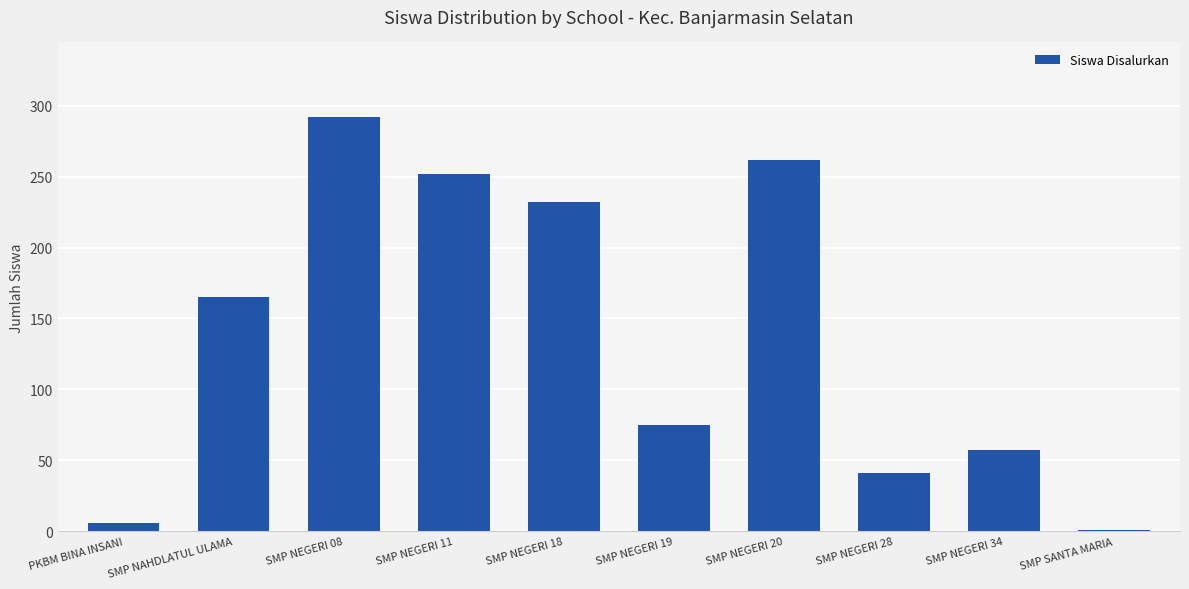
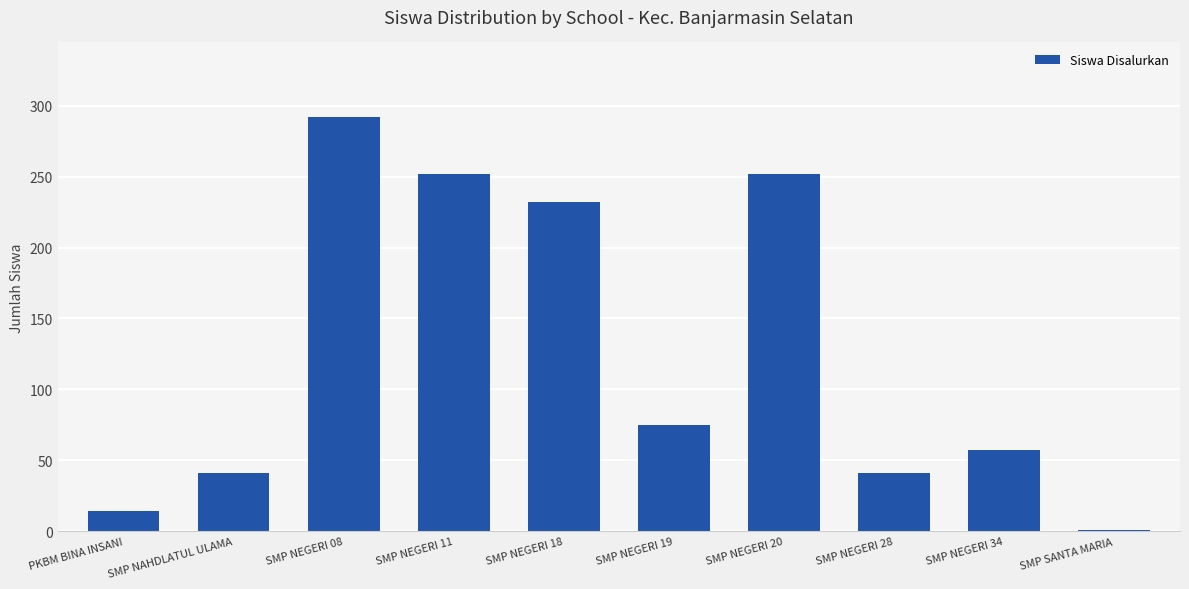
PKBM BINA INSANI: 6 -> 14
SMP NAHDLATUL ULAMA: 165 -> 41
SMP NEGERI 20: 262 -> 252
